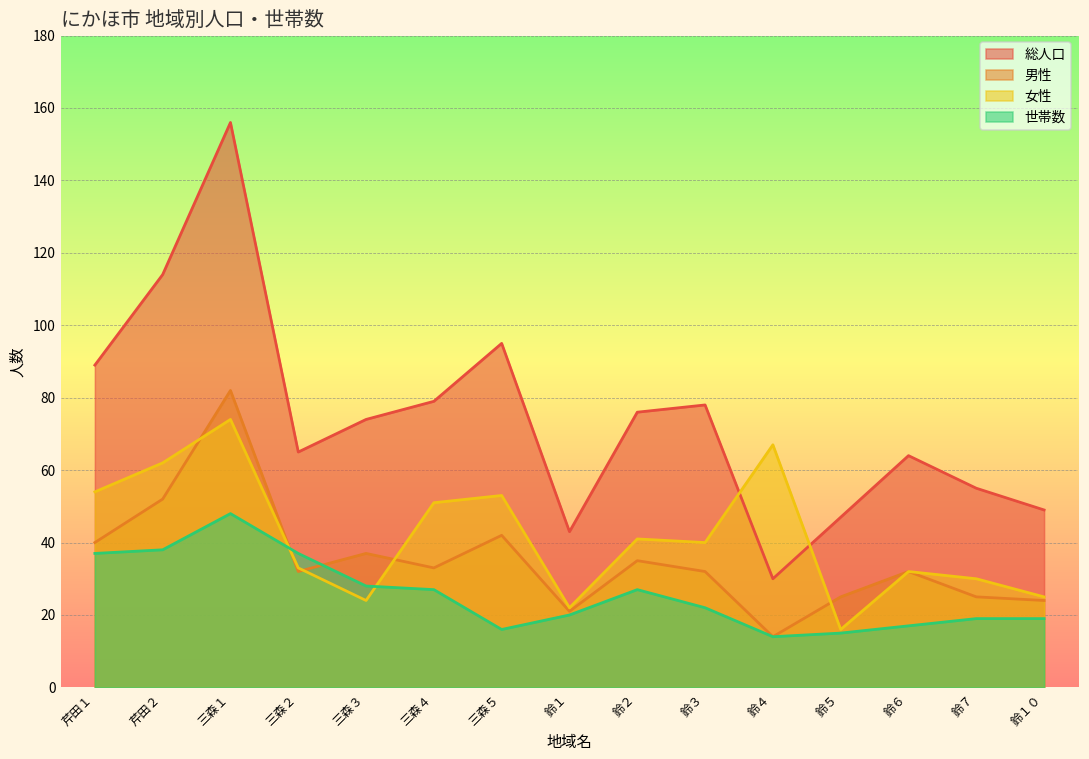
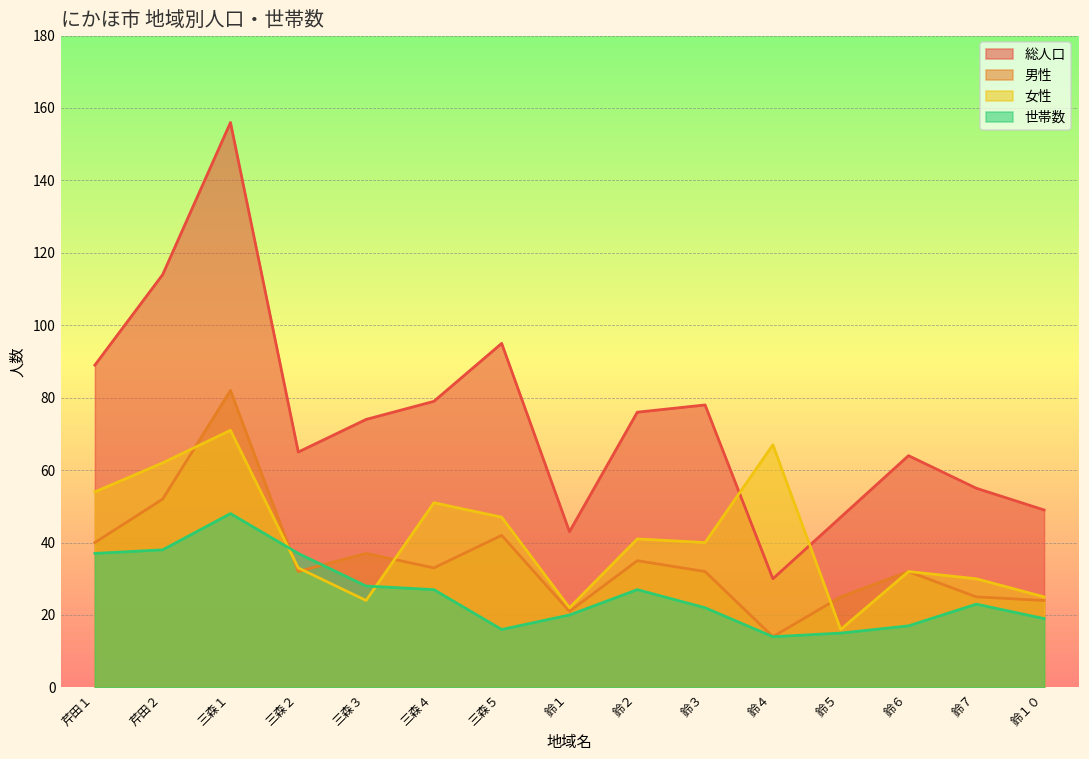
女性, 三森１: 74 -> 71
女性, 三森５: 53 -> 47
世帯数, 鈴７: 19 -> 23
